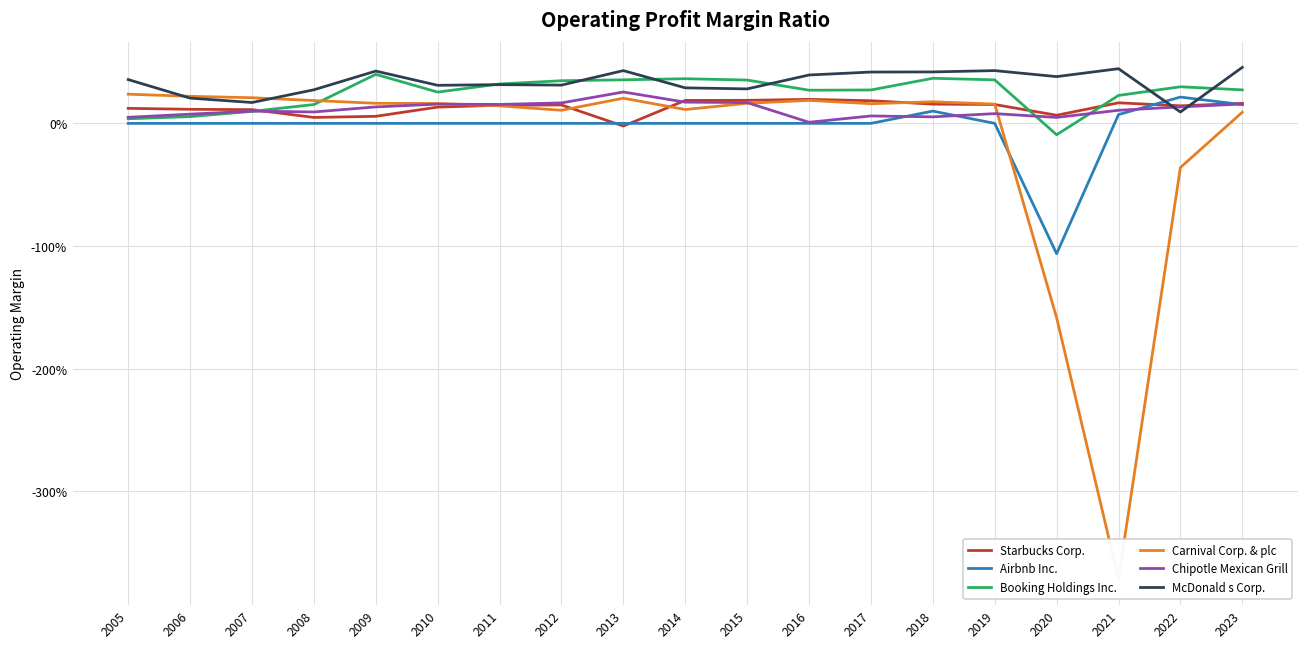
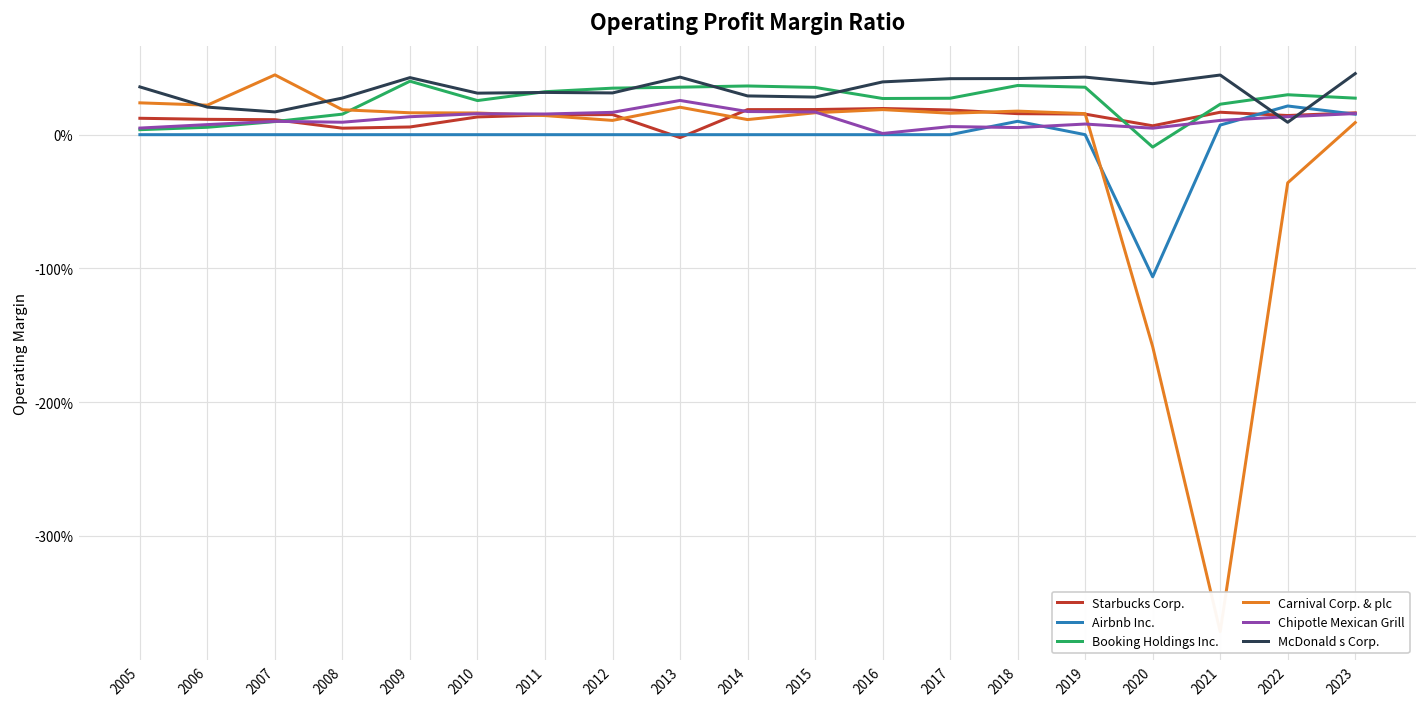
Carnival Corp. & plc, 2007: 21% -> 45%
